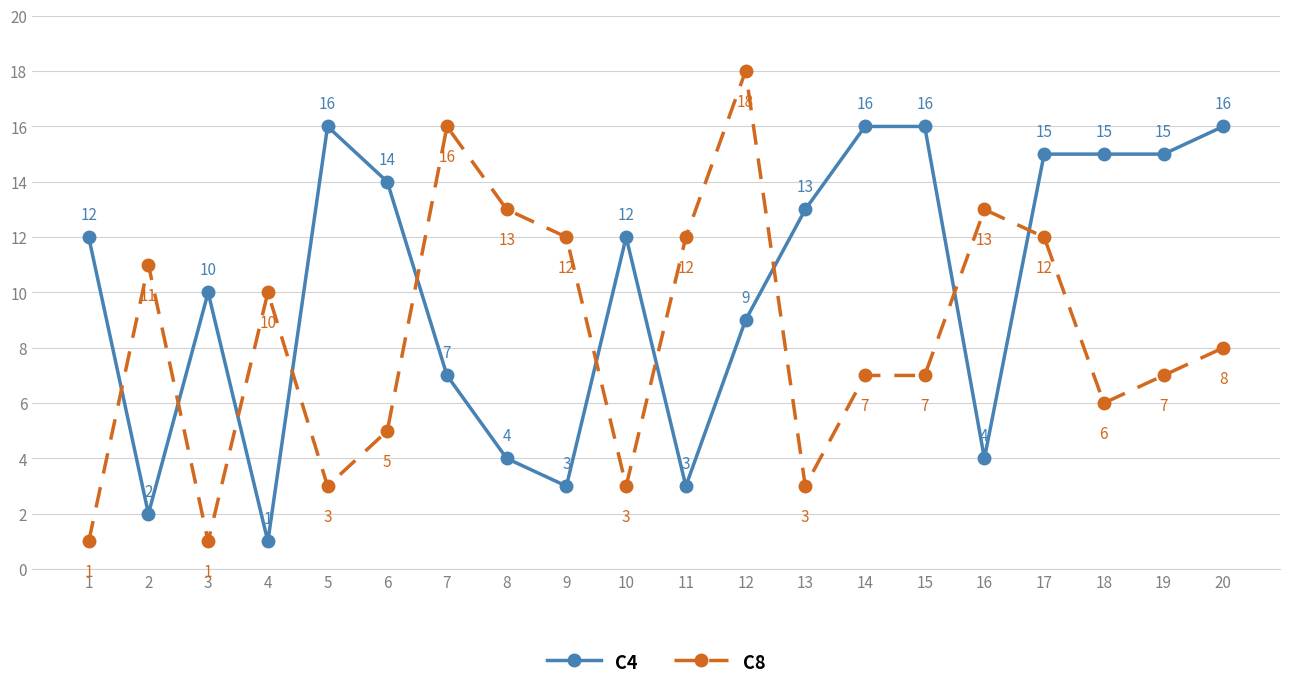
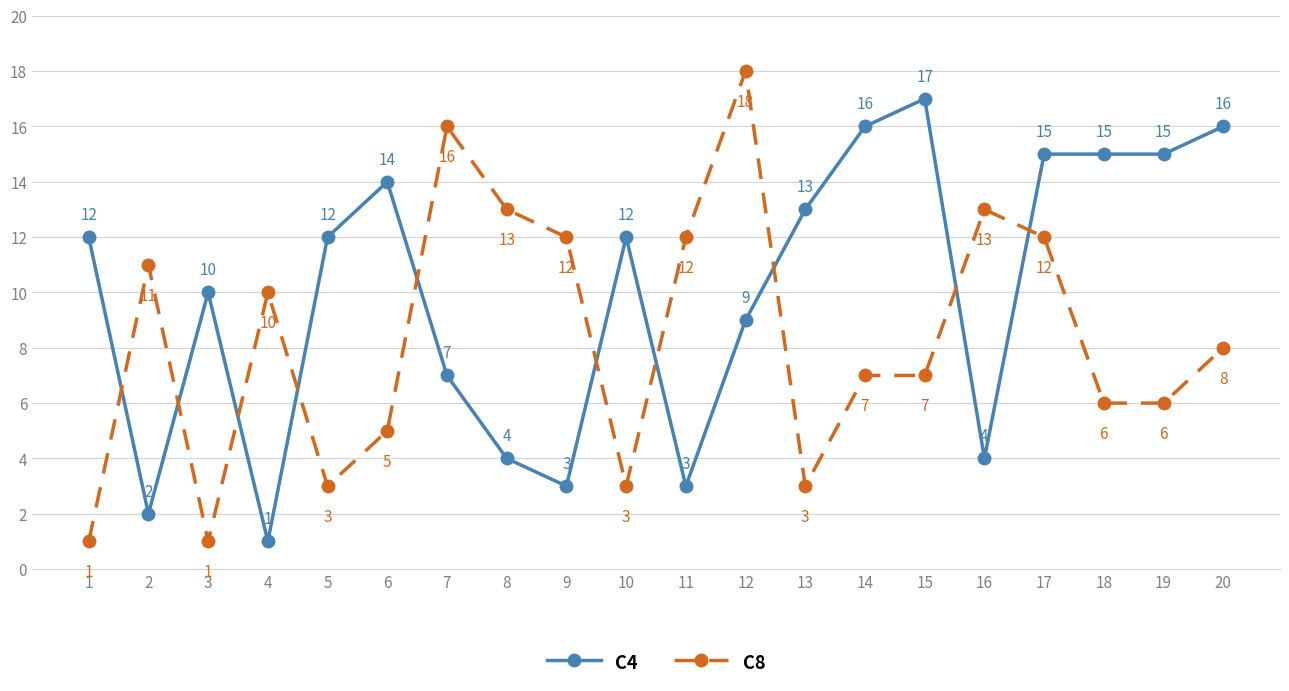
C4, 5: 16 -> 12
C4, 15: 16 -> 17
C8, 19: 7 -> 6
